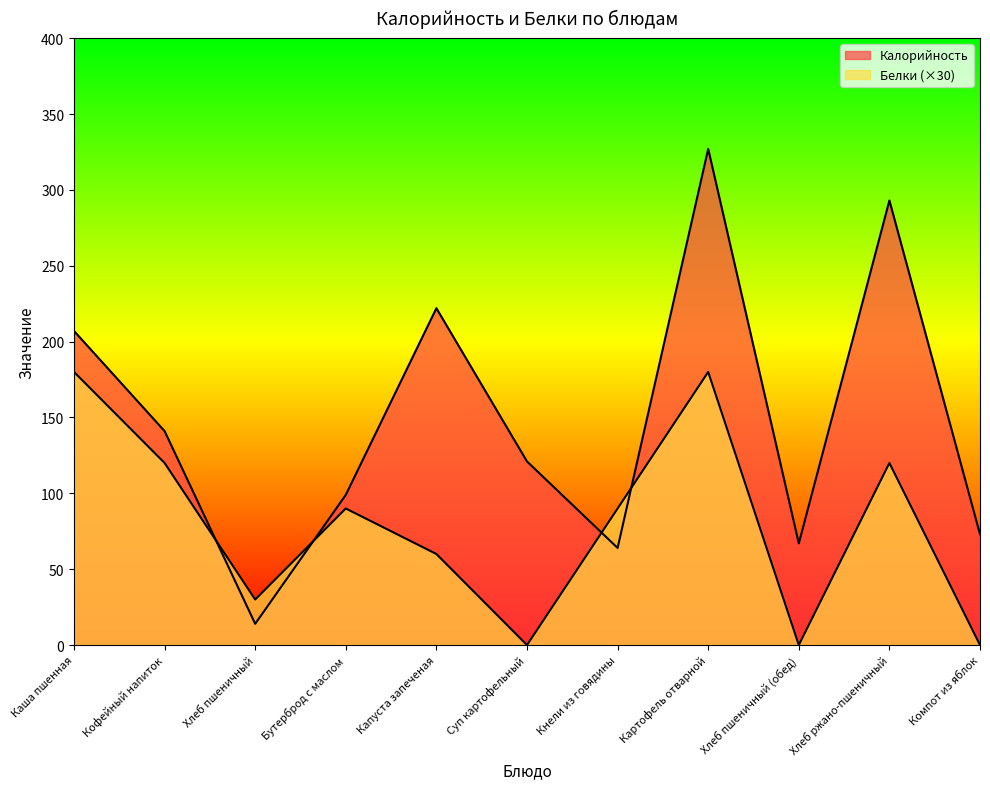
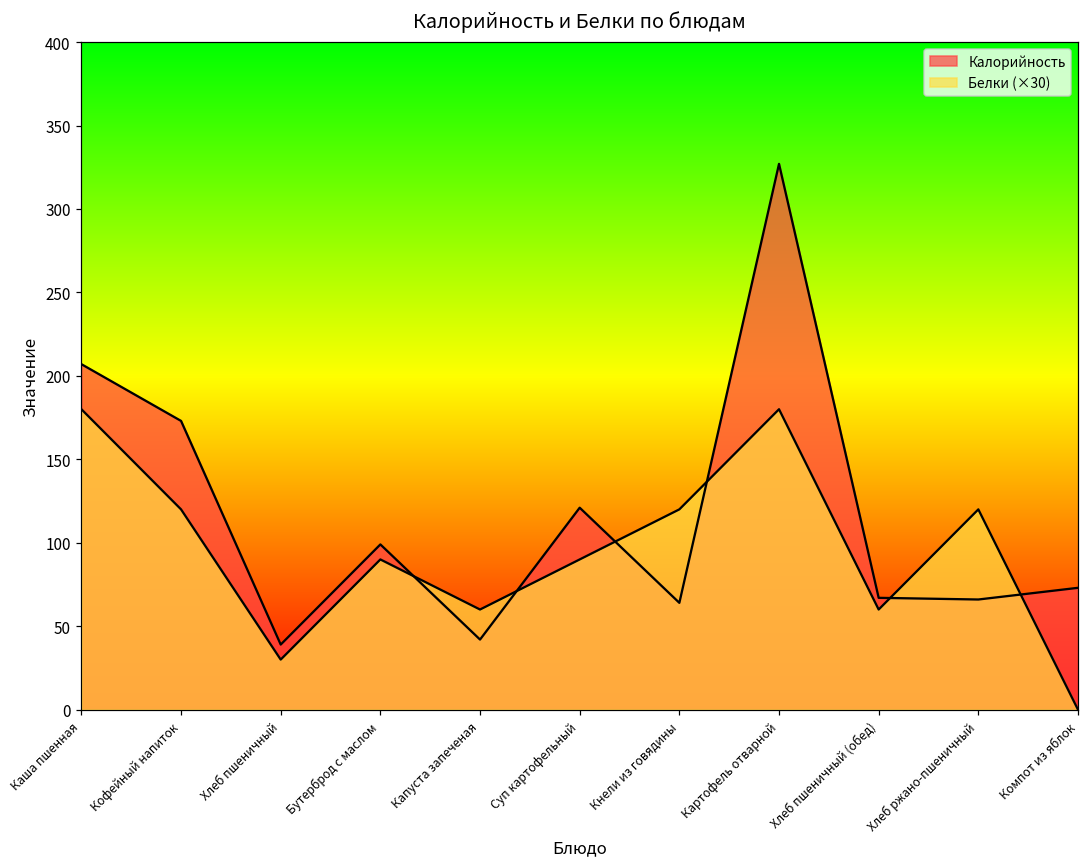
Калорийность, Кофейный напиток: 141 -> 173
Калорийность, Хлеб пшеничный: 14 -> 39
Калорийность, Капуста запеченая: 222 -> 42
Белки (×30), Суп картофельный: 0 -> 90
Белки (×30), Кнели из говядины: 90 -> 120
Белки (×30), Хлеб пшеничный (обед): 0 -> 60
Калорийность, Хлеб ржано-пшеничный: 293 -> 66
